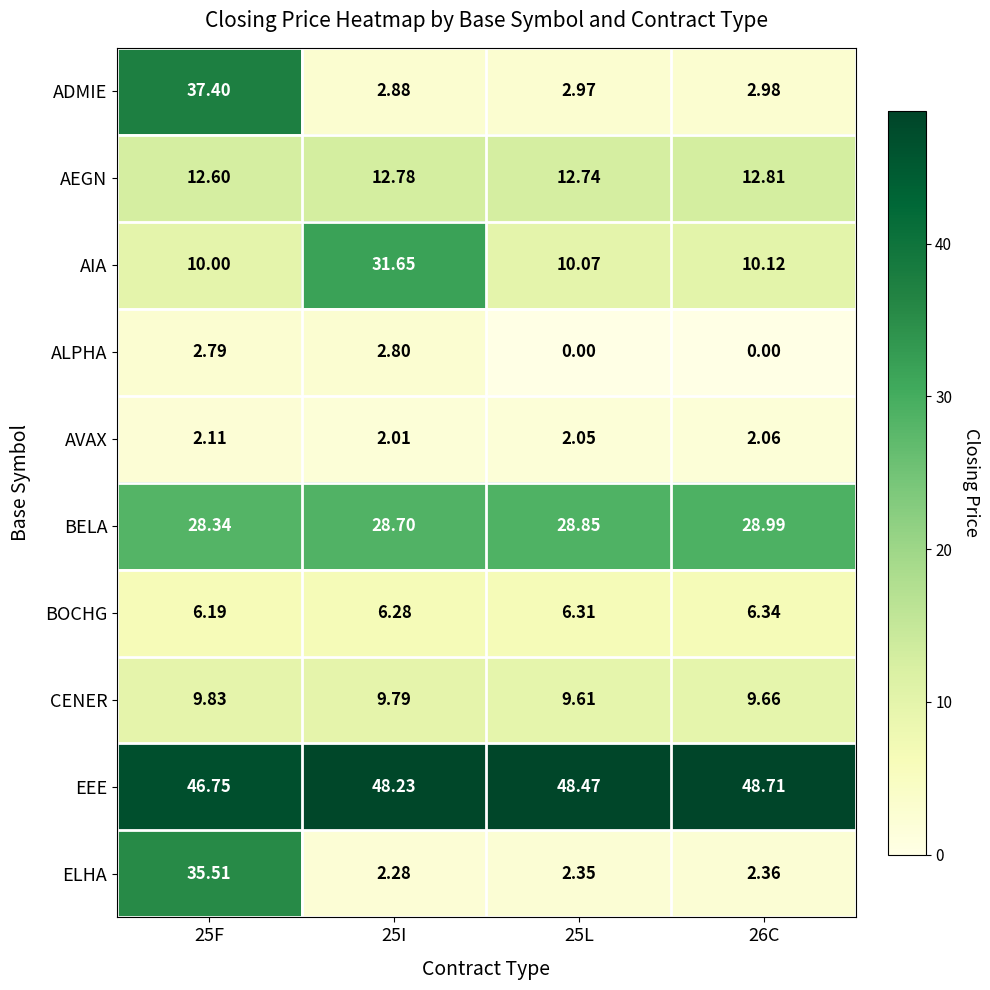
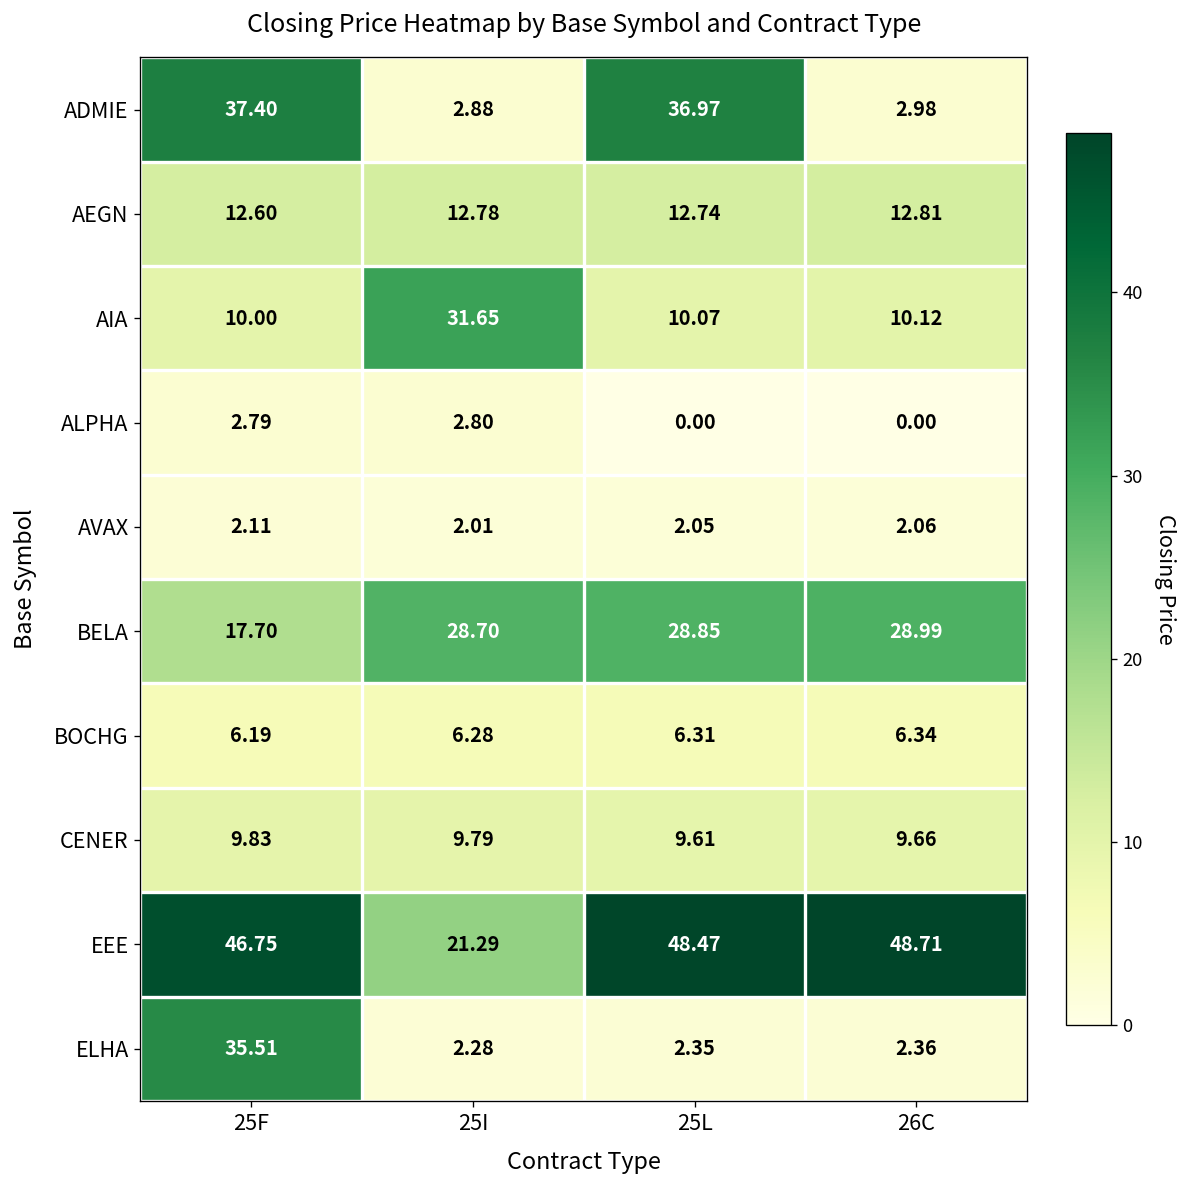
ADMIE, 25L: 2.97 -> 36.97
BELA, 25F: 28.34 -> 17.70
EEE, 25I: 48.23 -> 21.29
